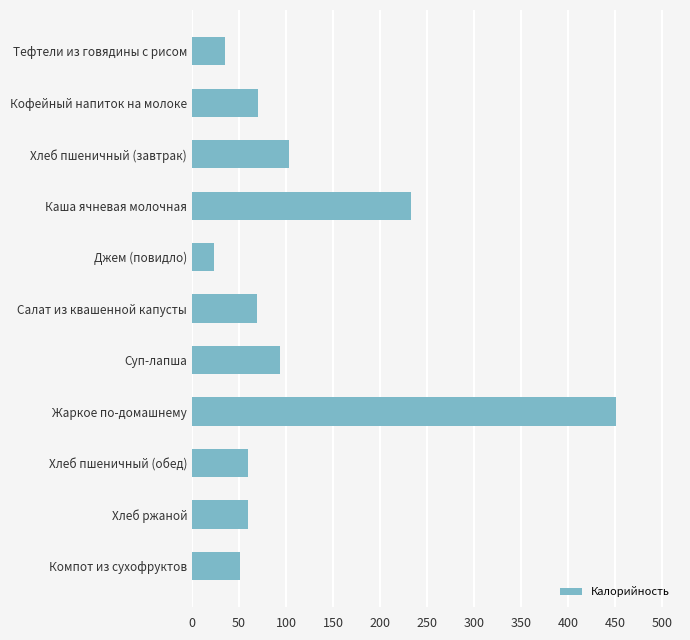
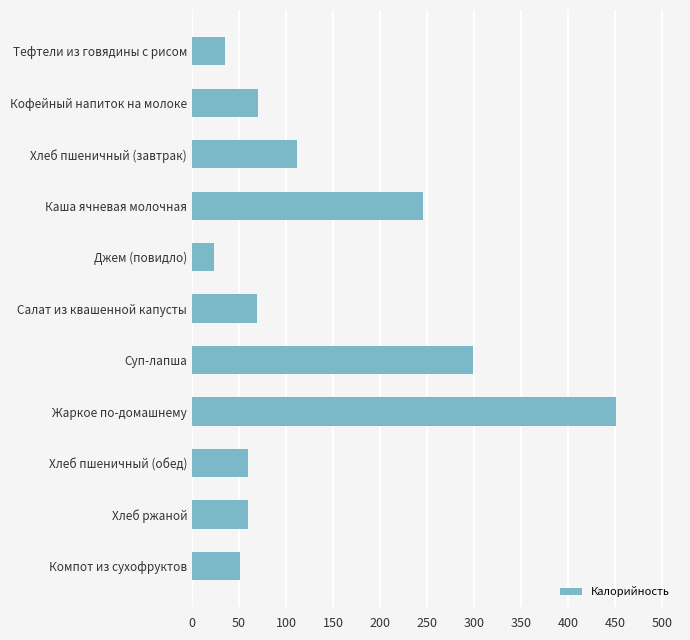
Хлеб пшеничный (завтрак): 100 -> 110
Каша ячневая молочная: 230 -> 250
Суп-лапша: 90 -> 300
